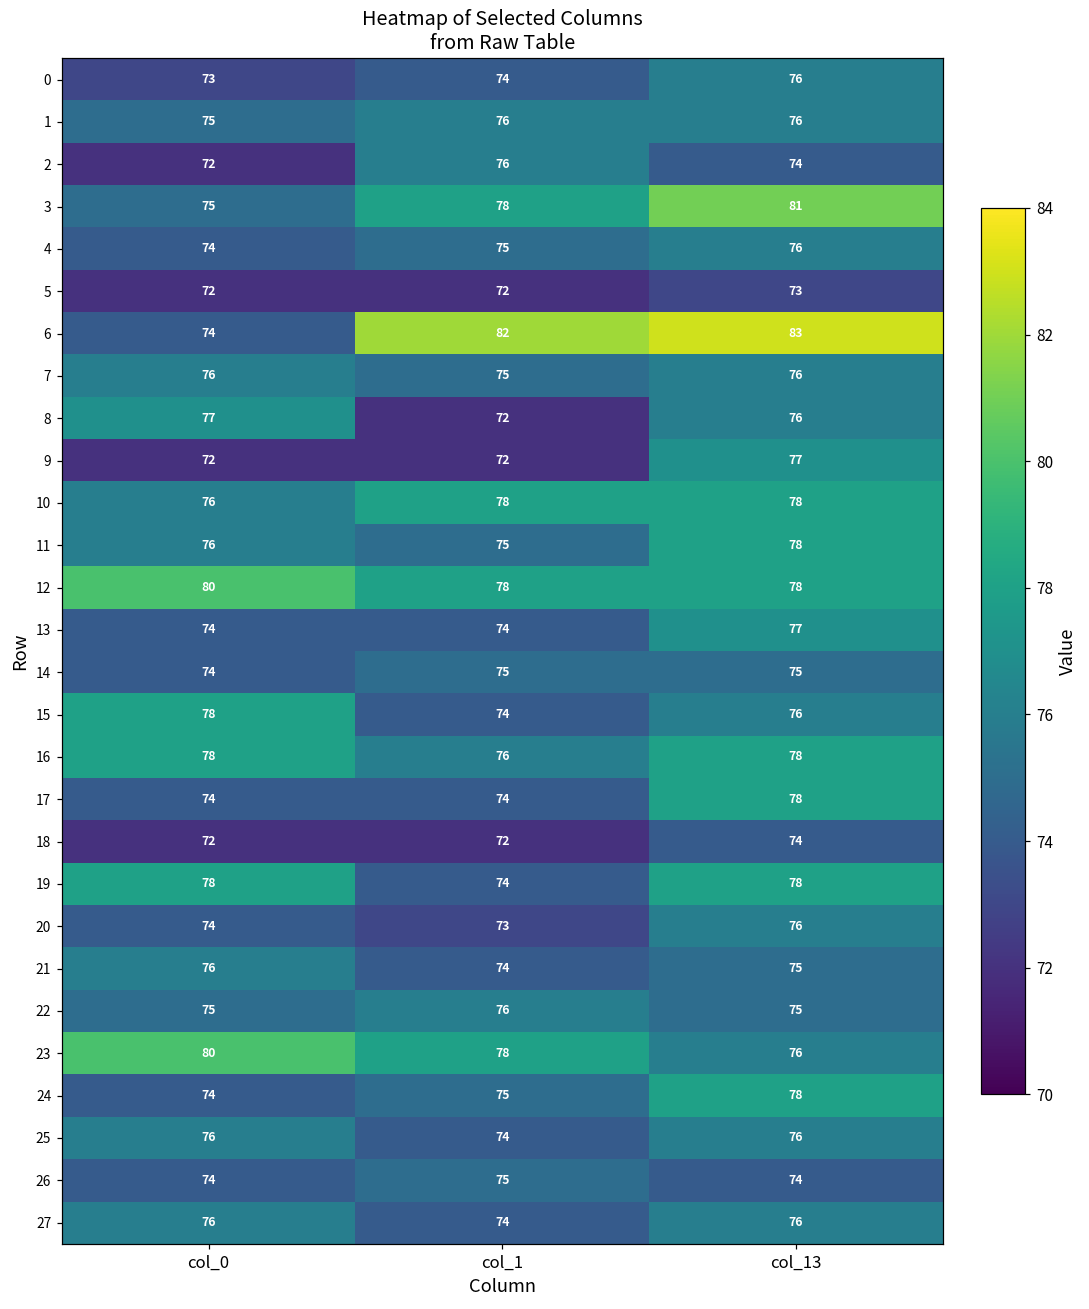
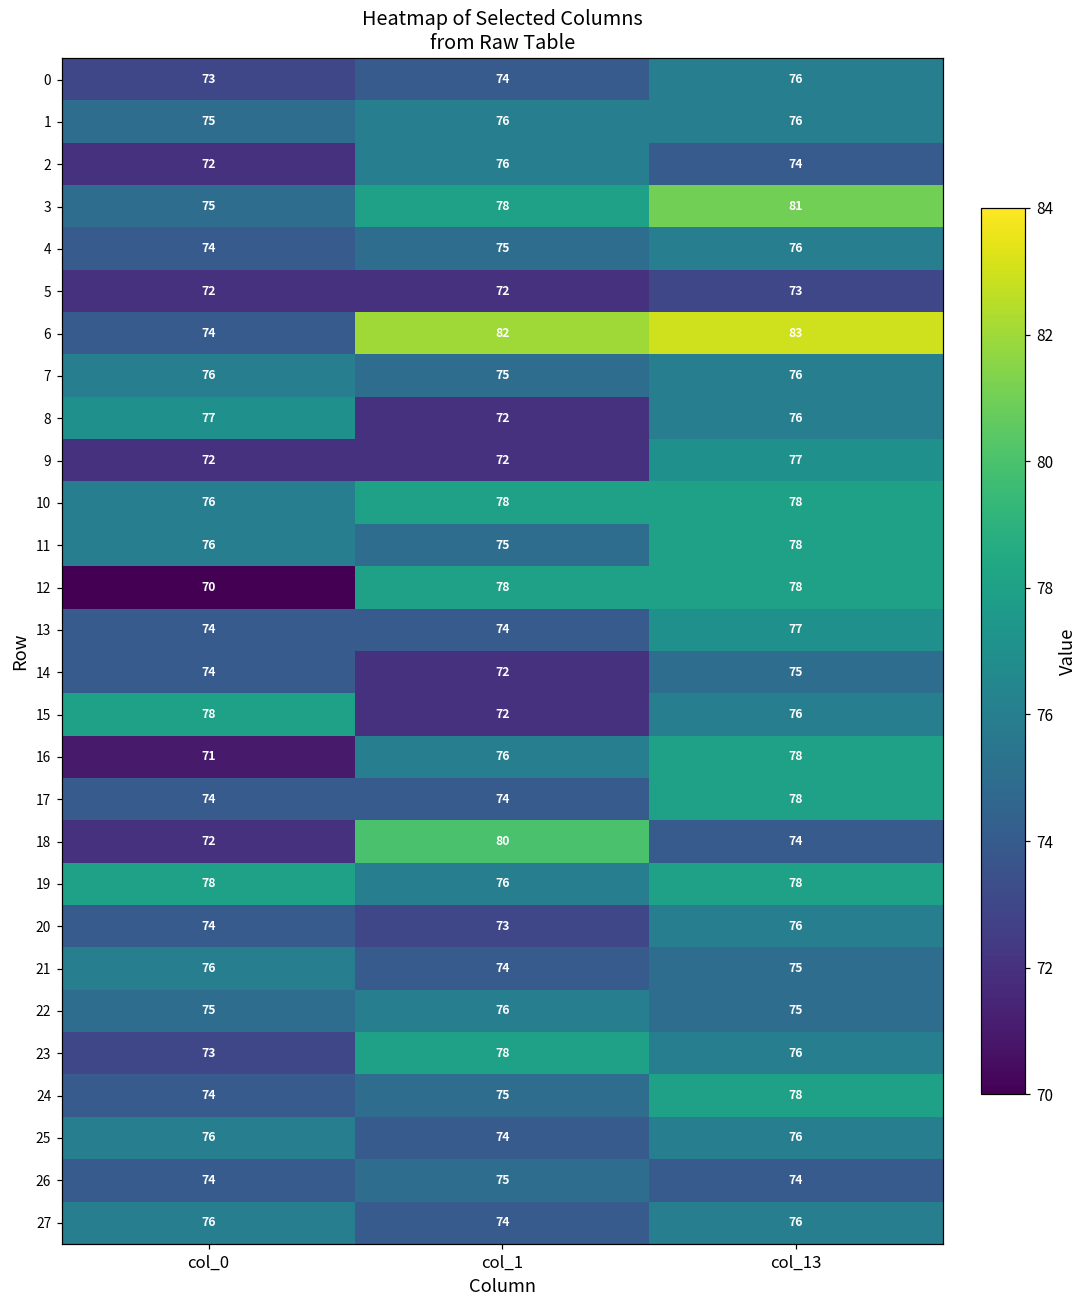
12, col_0: 80 -> 70
14, col_1: 75 -> 72
15, col_1: 74 -> 72
16, col_0: 78 -> 71
18, col_1: 72 -> 80
19, col_1: 74 -> 76
23, col_0: 80 -> 73
